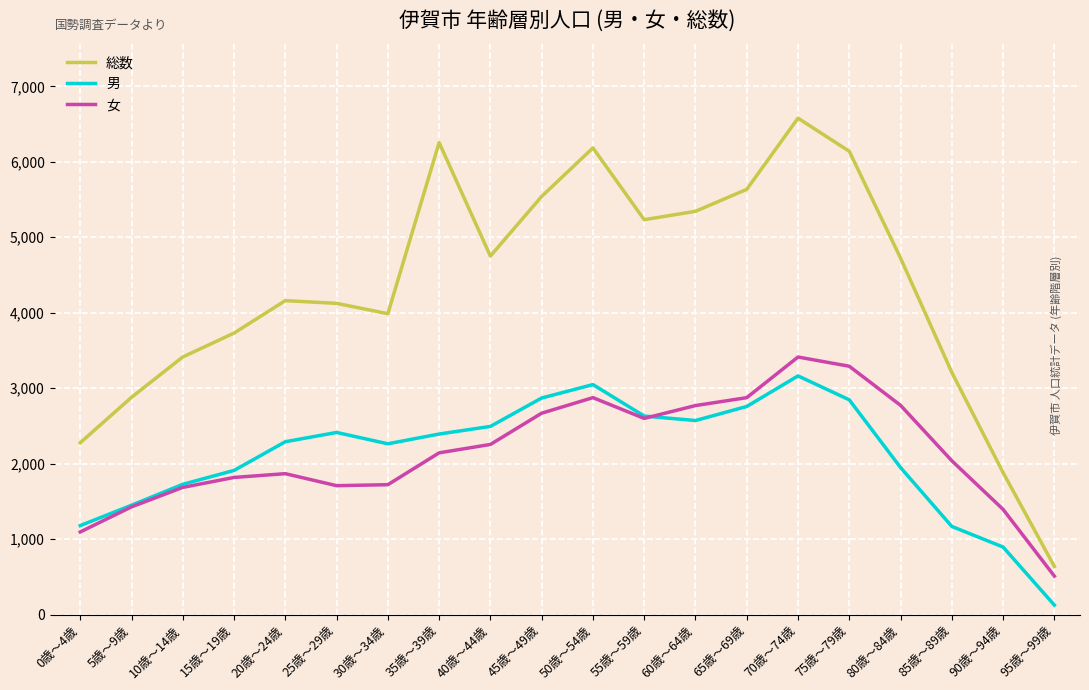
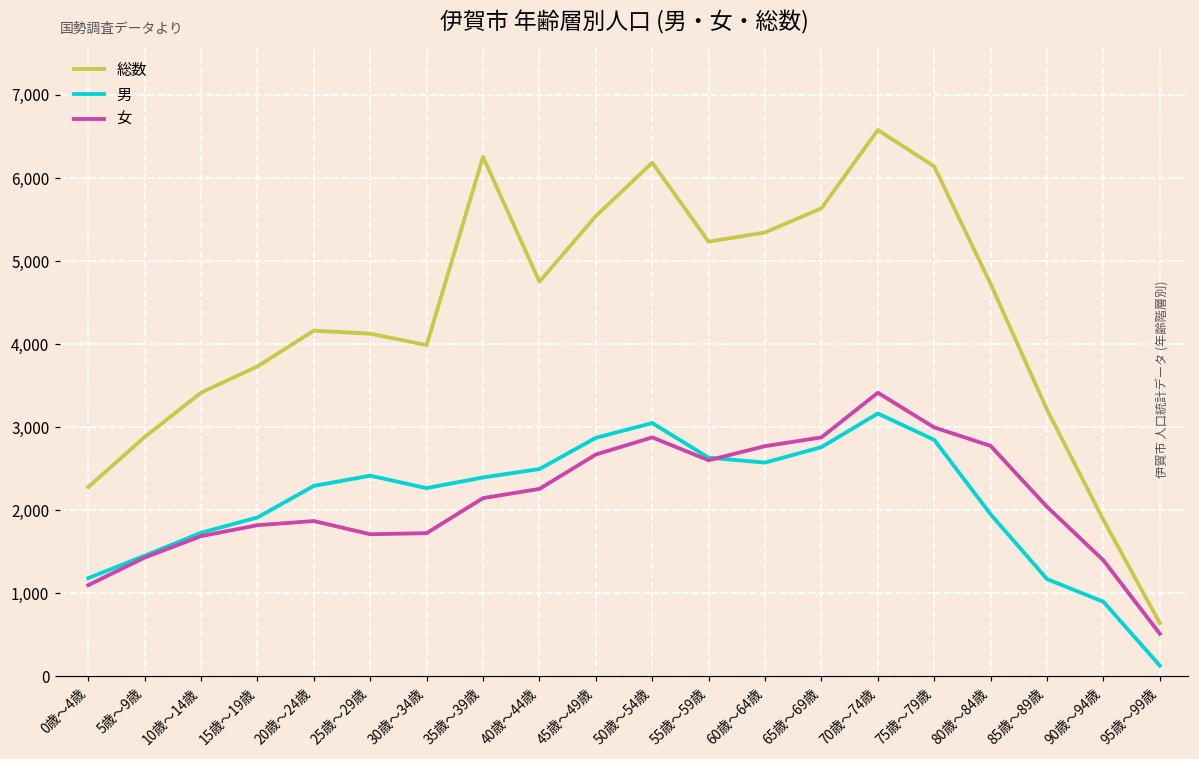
女, 75歳～79歳: 3,300 -> 3,000
